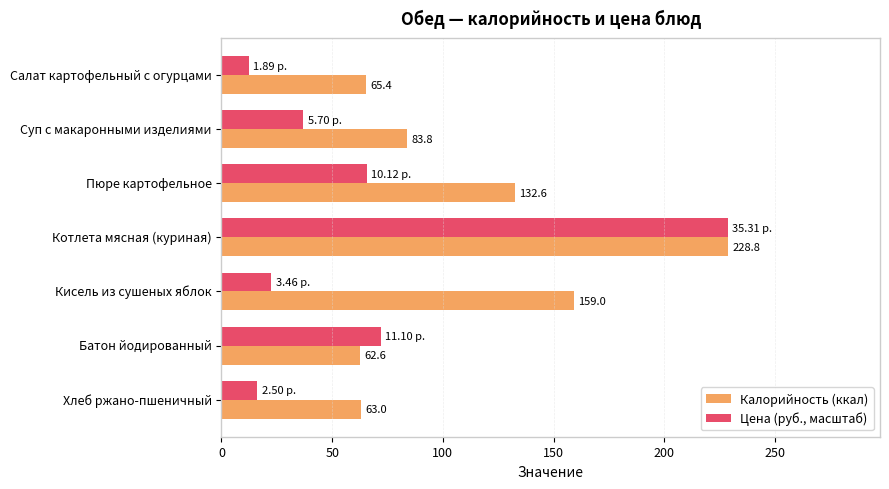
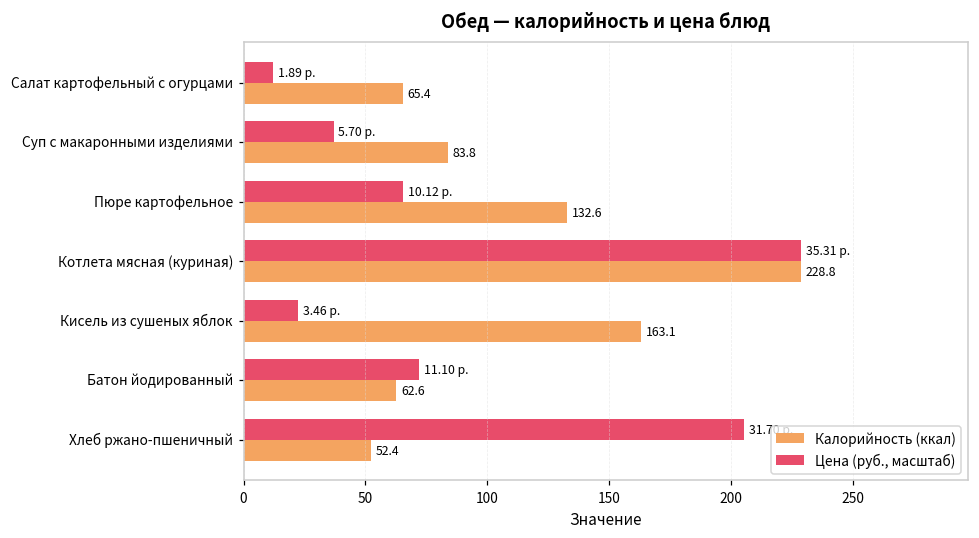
Калорийность (ккал), Кисель из сушеных яблок: 159.0 -> 163.1
Цена (руб., масштаб), Хлеб ржано-пшеничный: 16 -> 205
Калорийность (ккал), Хлеб ржано-пшеничный: 63.0 -> 52.4
